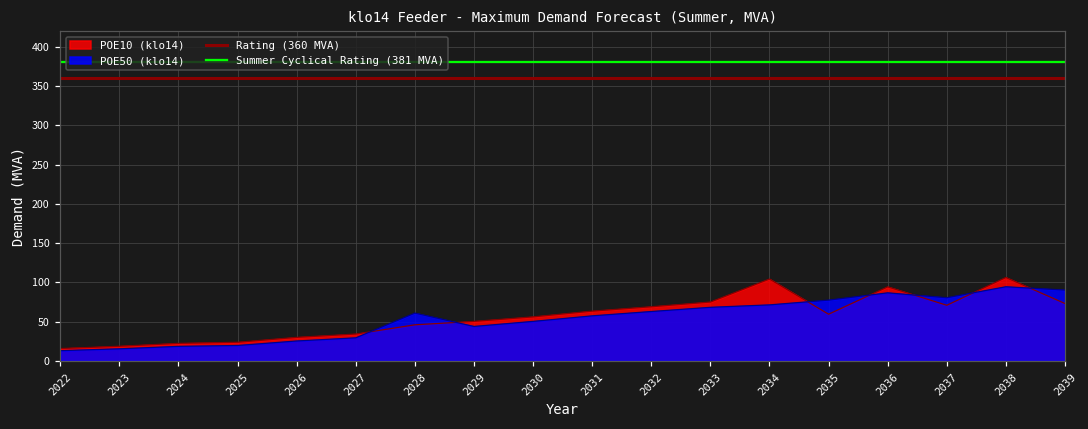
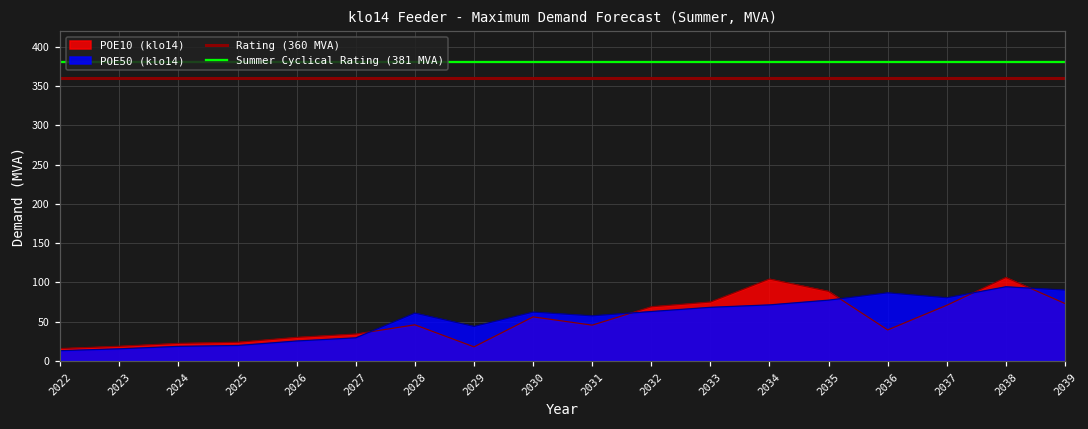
POE10 (klo14), 2029: 50 -> 20
POE50 (klo14), 2030: 50 -> 60
POE10 (klo14), 2031: 60 -> 50
POE10 (klo14), 2035: 60 -> 90
POE10 (klo14), 2036: 90 -> 40
